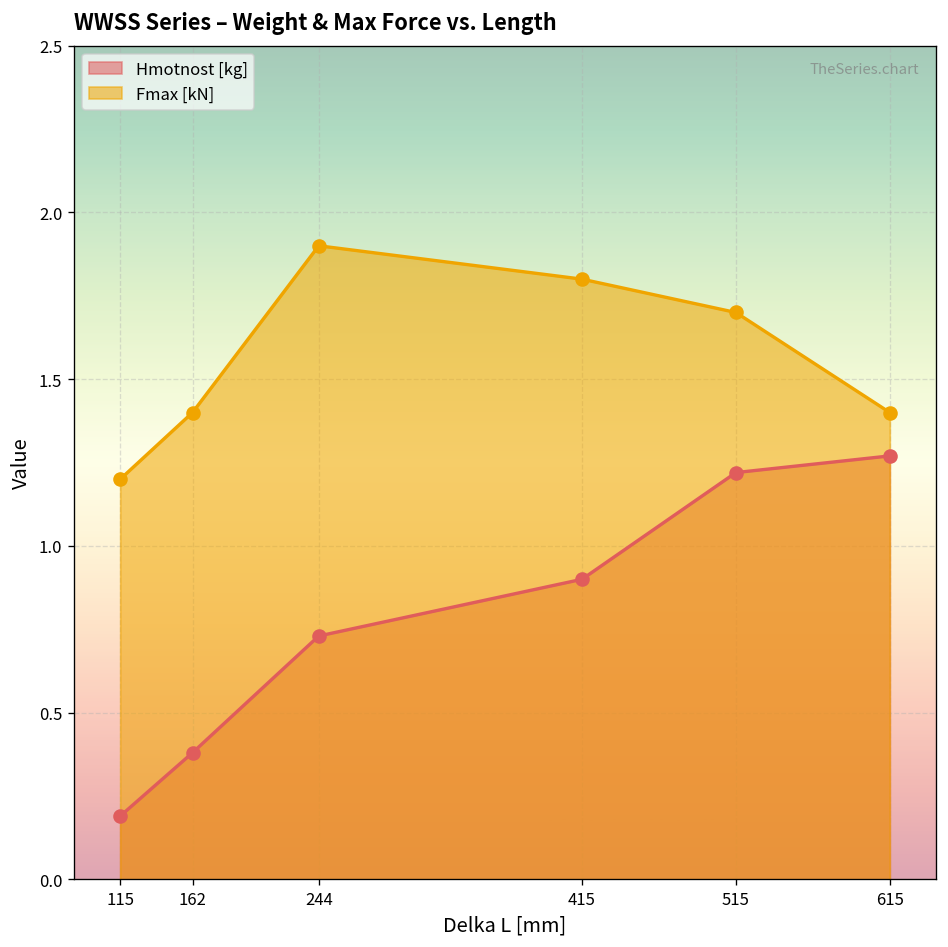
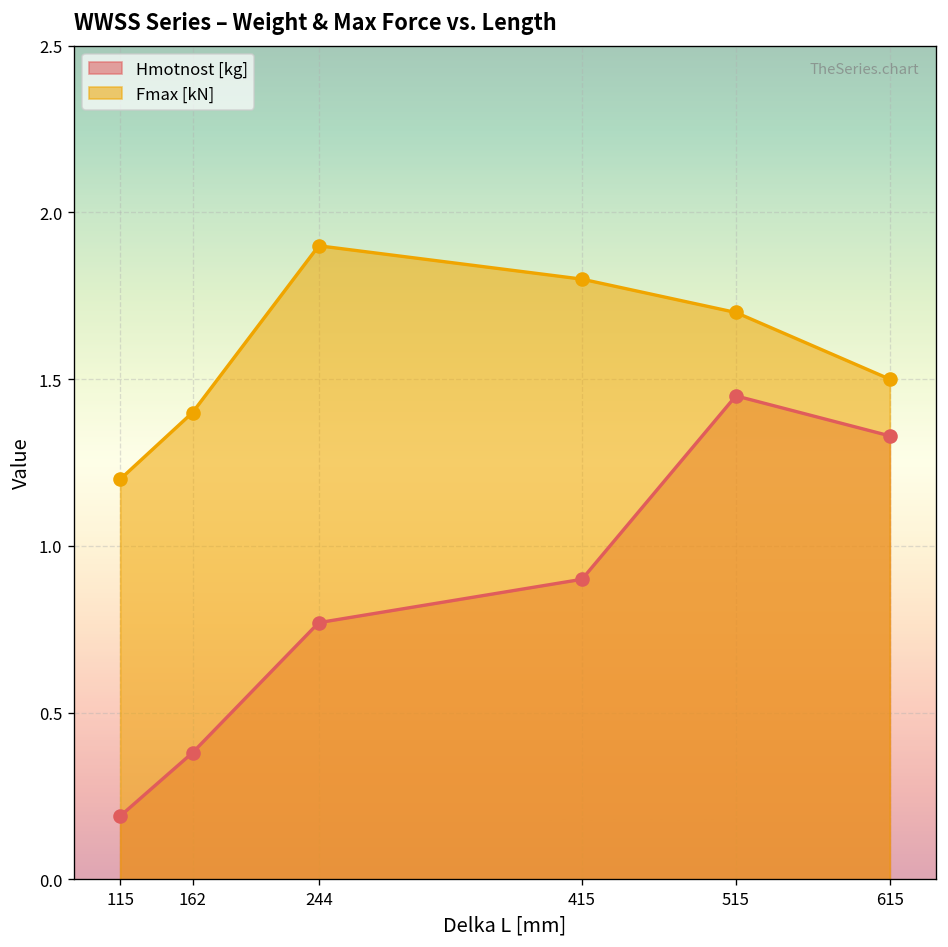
Hmotnost [kg], 244: 0.73 -> 0.77
Hmotnost [kg], 515: 1.22 -> 1.45
Hmotnost [kg], 615: 1.27 -> 1.33
Fmax [kN], 615: 1.4 -> 1.5
